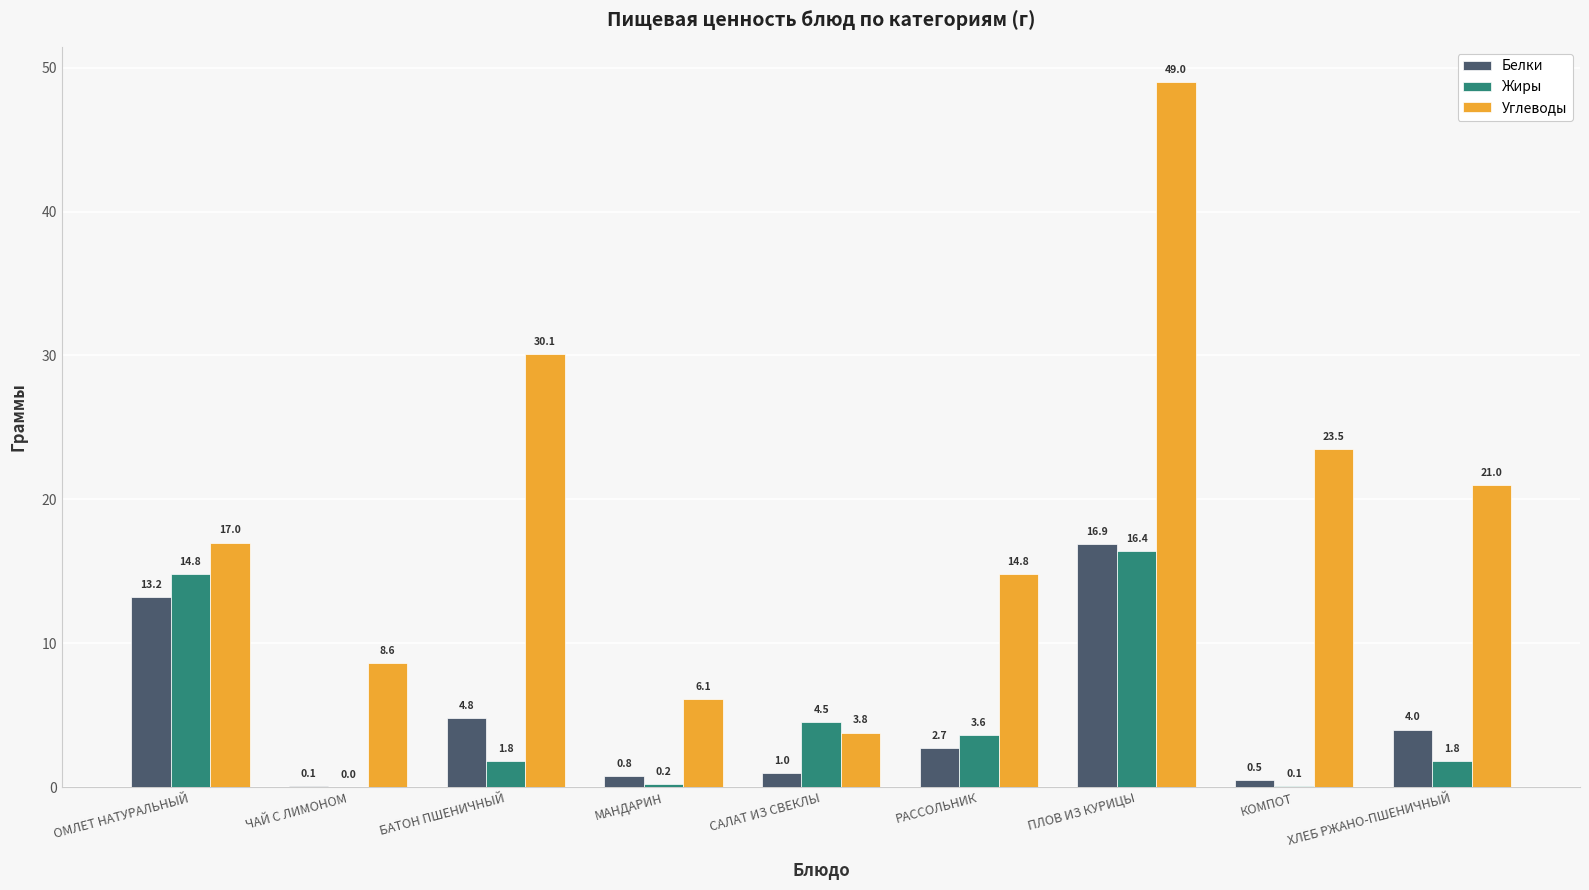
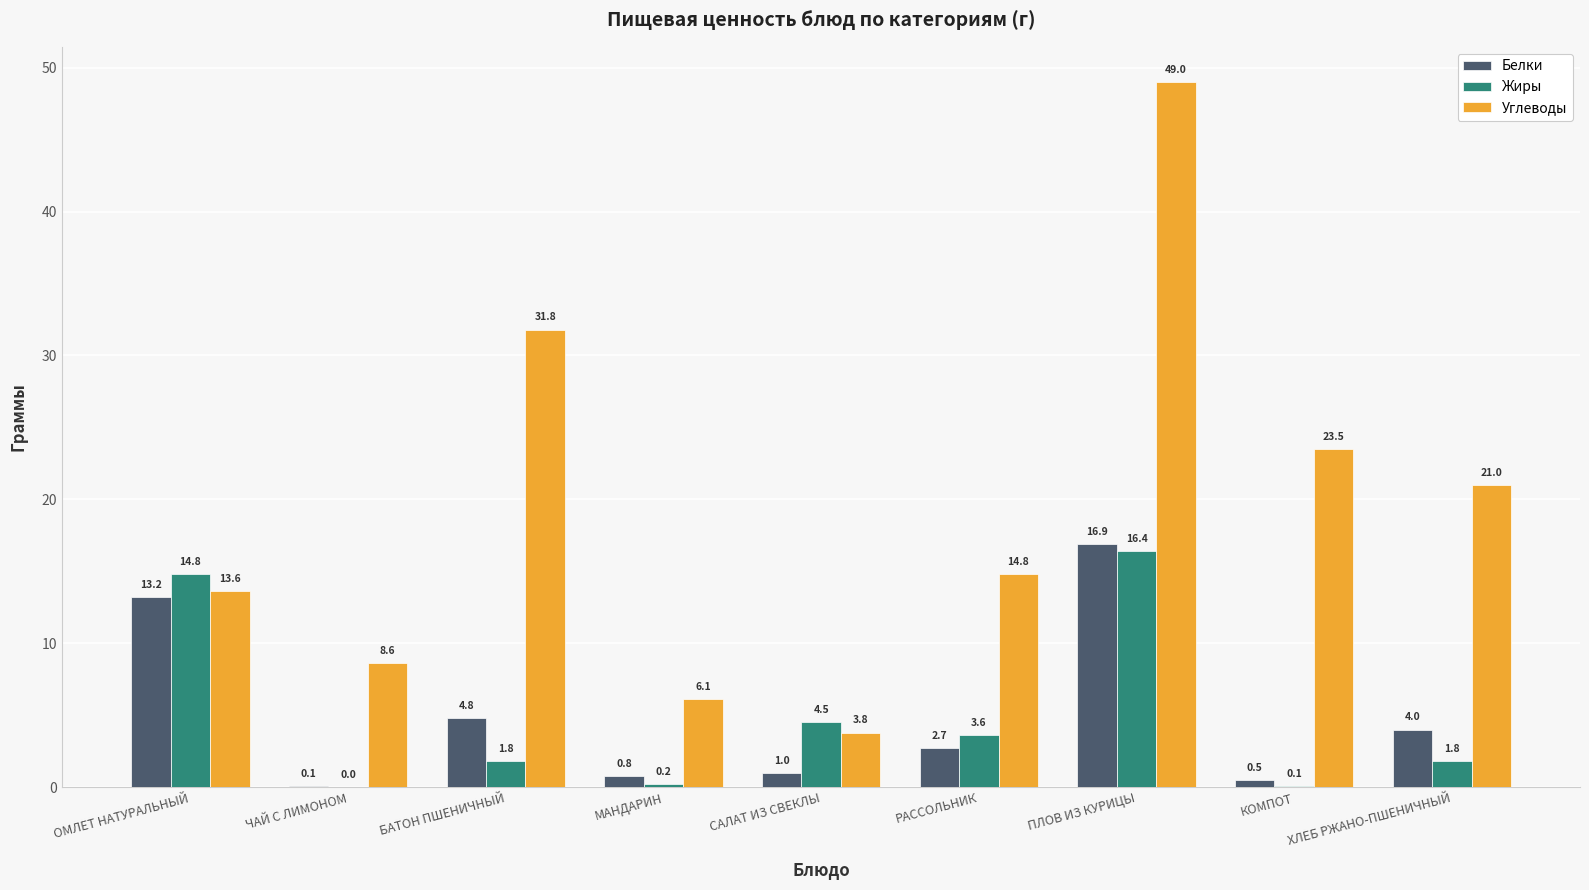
Углеводы, ОМЛЕТ НАТУРАЛЬНЫЙ: 17.0 -> 13.6
Углеводы, БАТОН ПШЕНИЧНЫЙ: 30.1 -> 31.8
